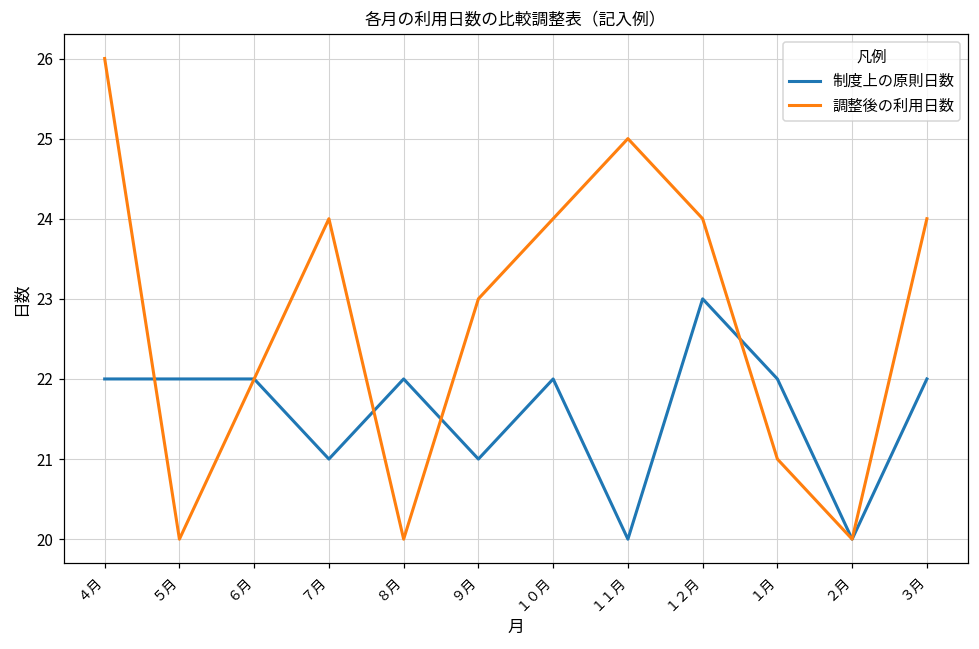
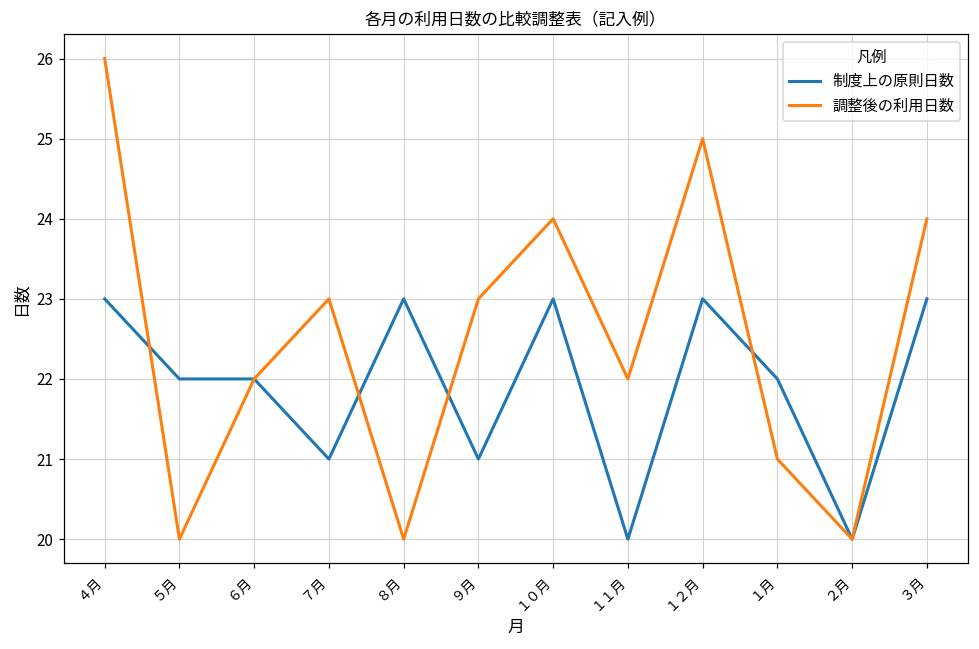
制度上の原則日数, ４月: 22 -> 23
調整後の利用日数, ７月: 24 -> 23
制度上の原則日数, ８月: 22 -> 23
制度上の原則日数, １０月: 22 -> 23
調整後の利用日数, １１月: 25 -> 22
調整後の利用日数, １２月: 24 -> 25
制度上の原則日数, ３月: 22 -> 23
